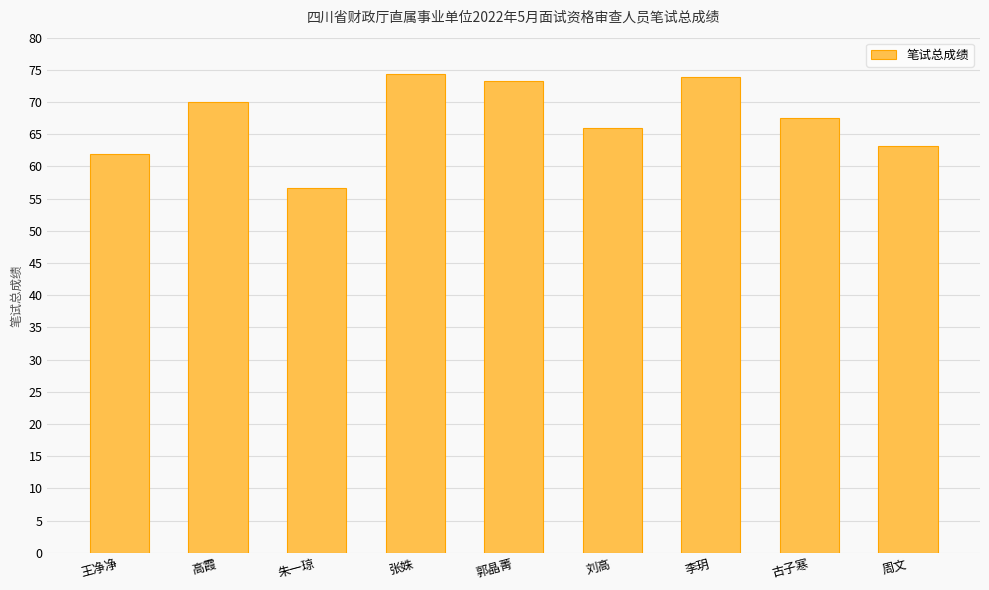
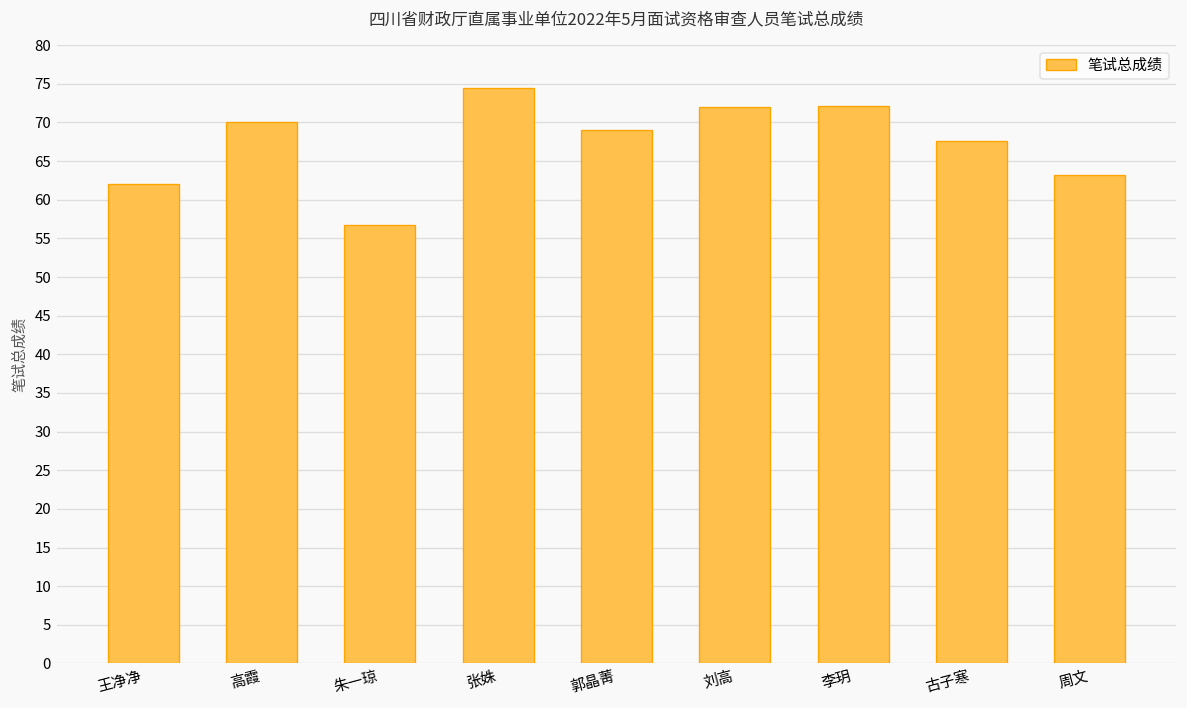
郭晶菁: 73 -> 69
刘高: 66 -> 72
李玥: 74 -> 72
